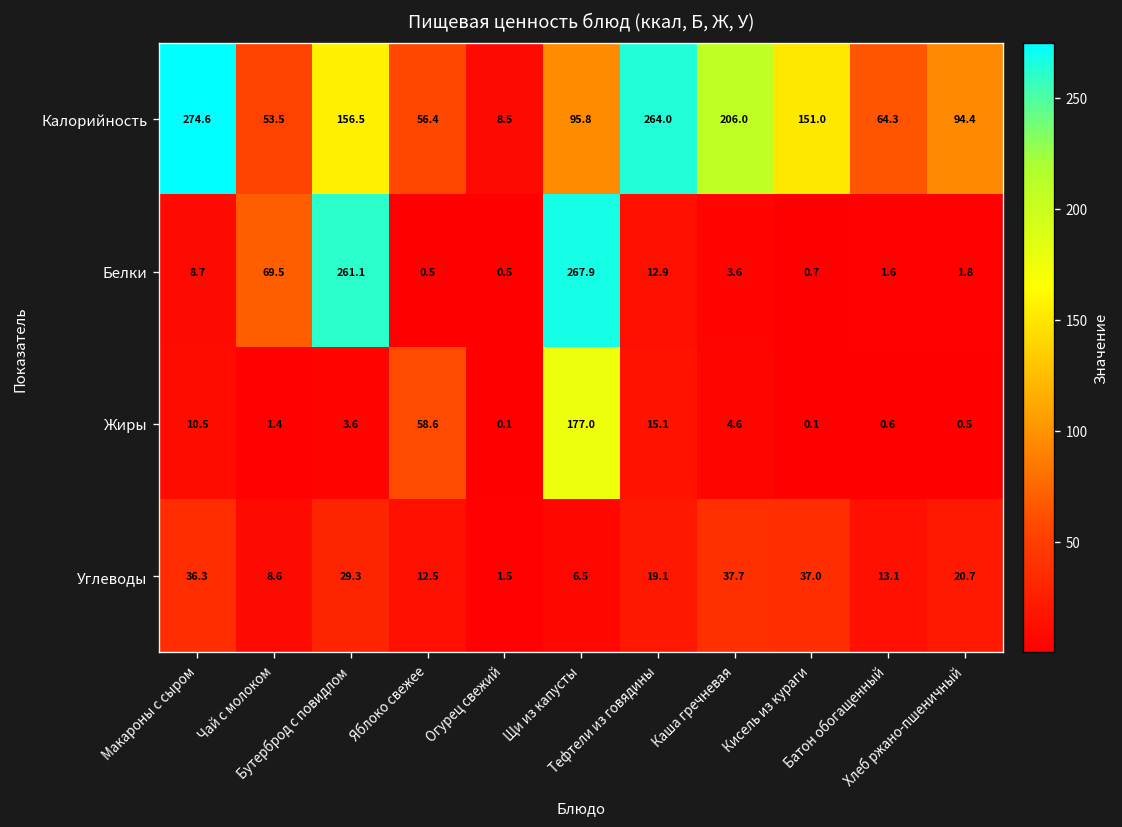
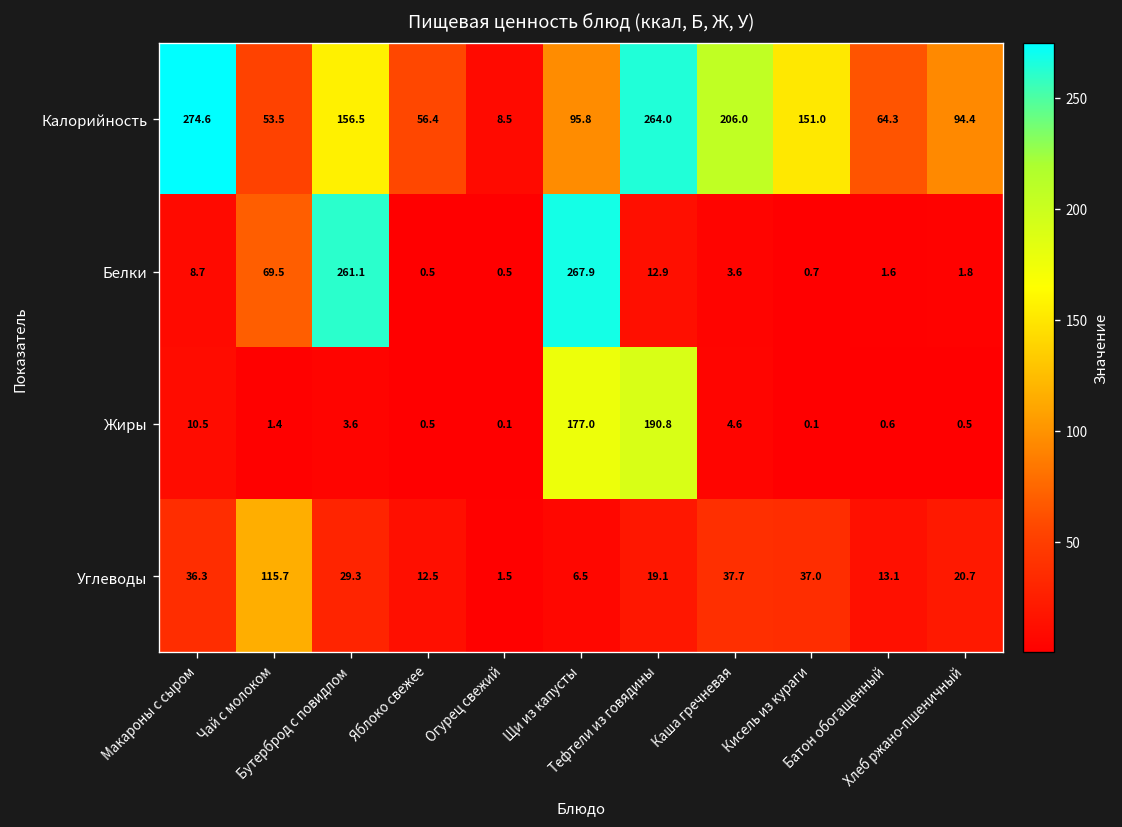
Жиры, Яблоко свежее: 58.6 -> 0.5
Жиры, Тефтели из говядины: 15.1 -> 190.8
Углеводы, Чай с молоком: 8.6 -> 115.7
